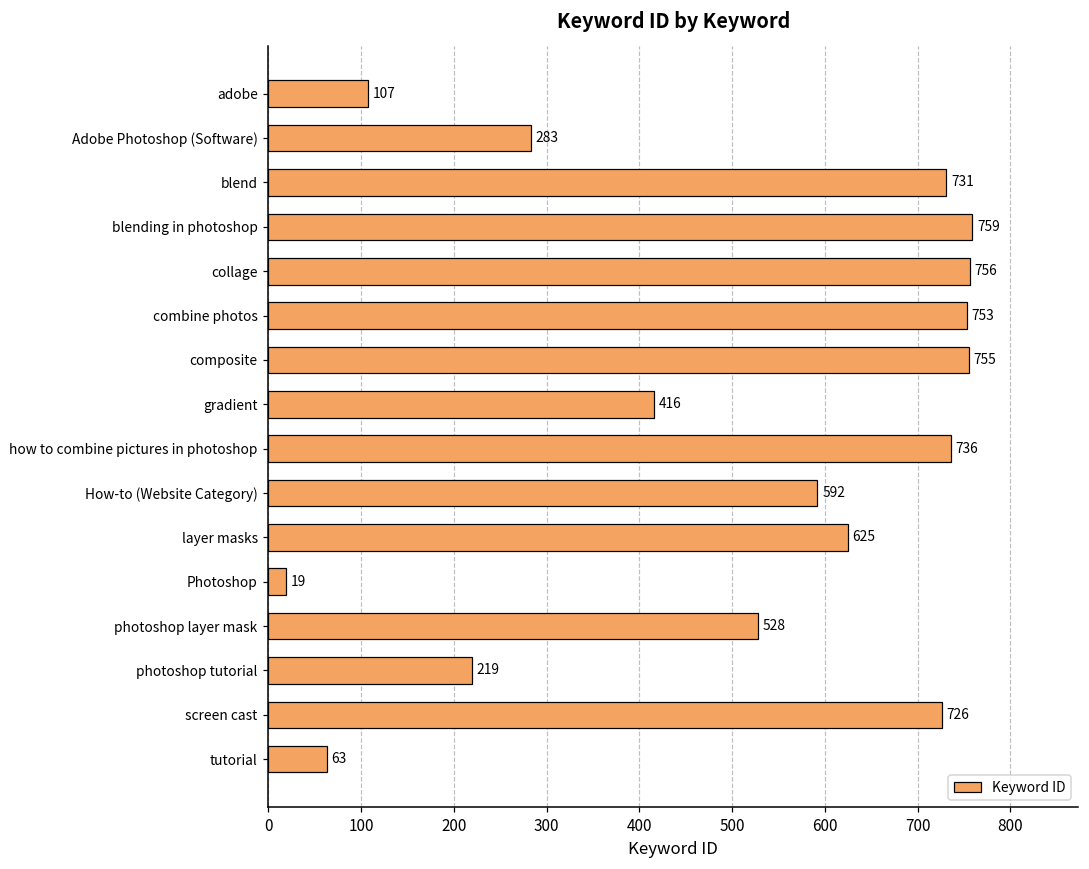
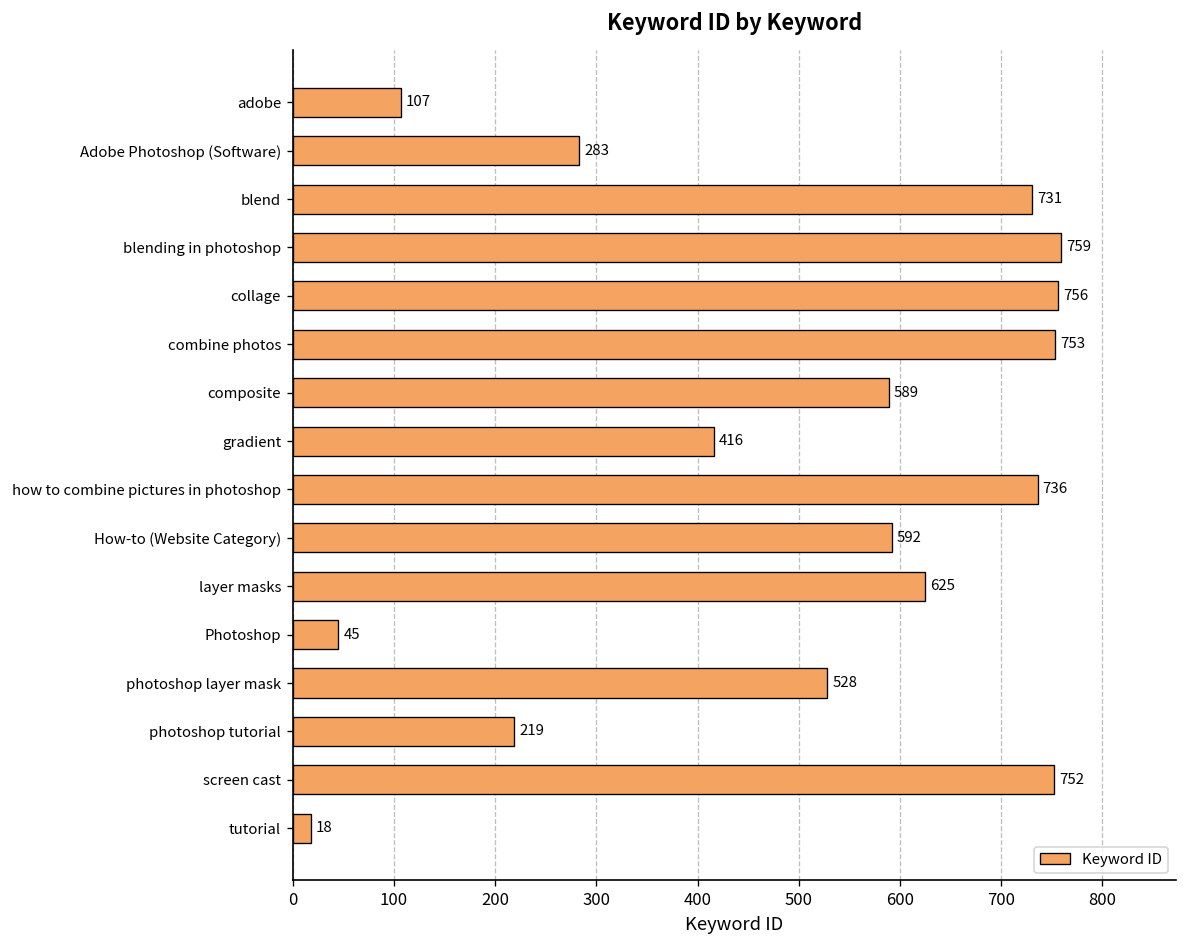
composite: 755 -> 589
Photoshop: 19 -> 45
screen cast: 726 -> 752
tutorial: 63 -> 18
